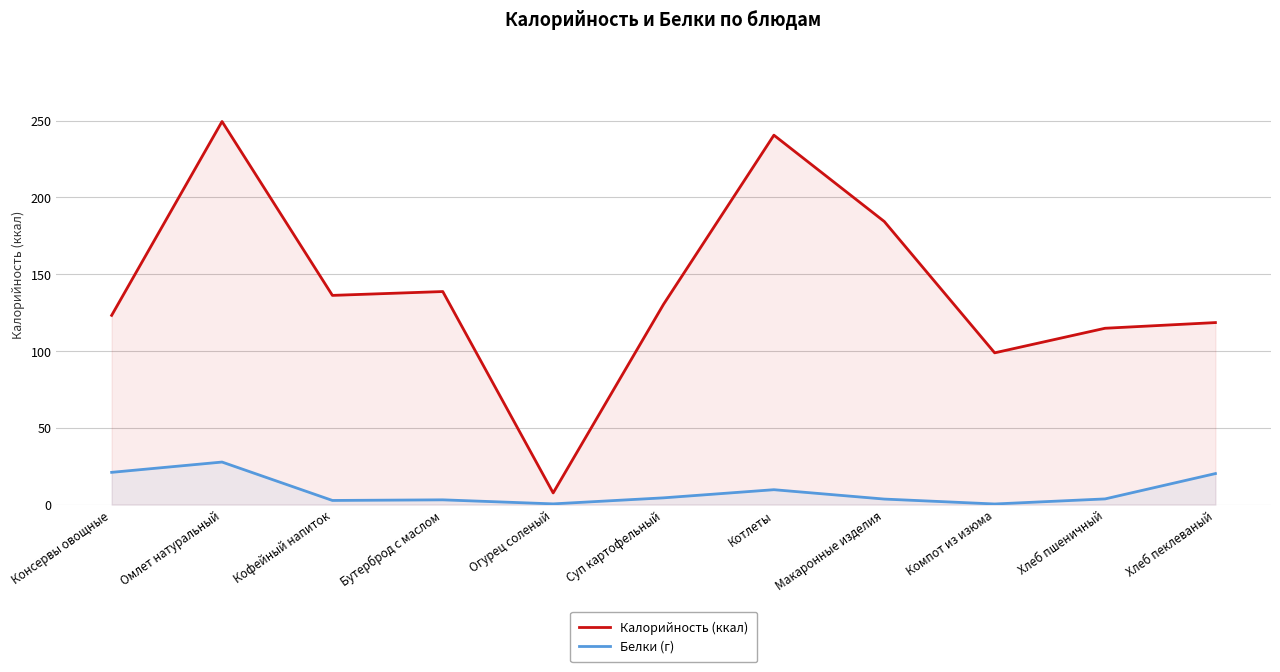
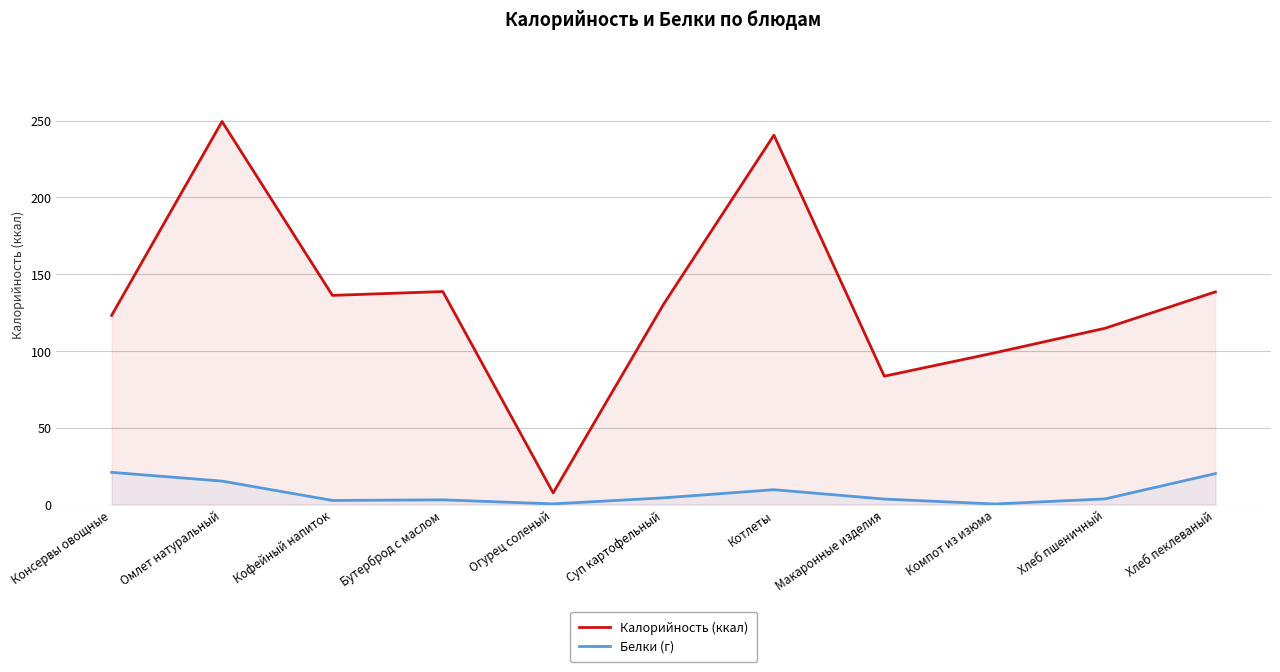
Белки (г), Омлет натуральный: 28 -> 15
Калорийность (ккал), Макаронные изделия: 184 -> 84
Калорийность (ккал), Хлеб пеклеваный: 119 -> 139
